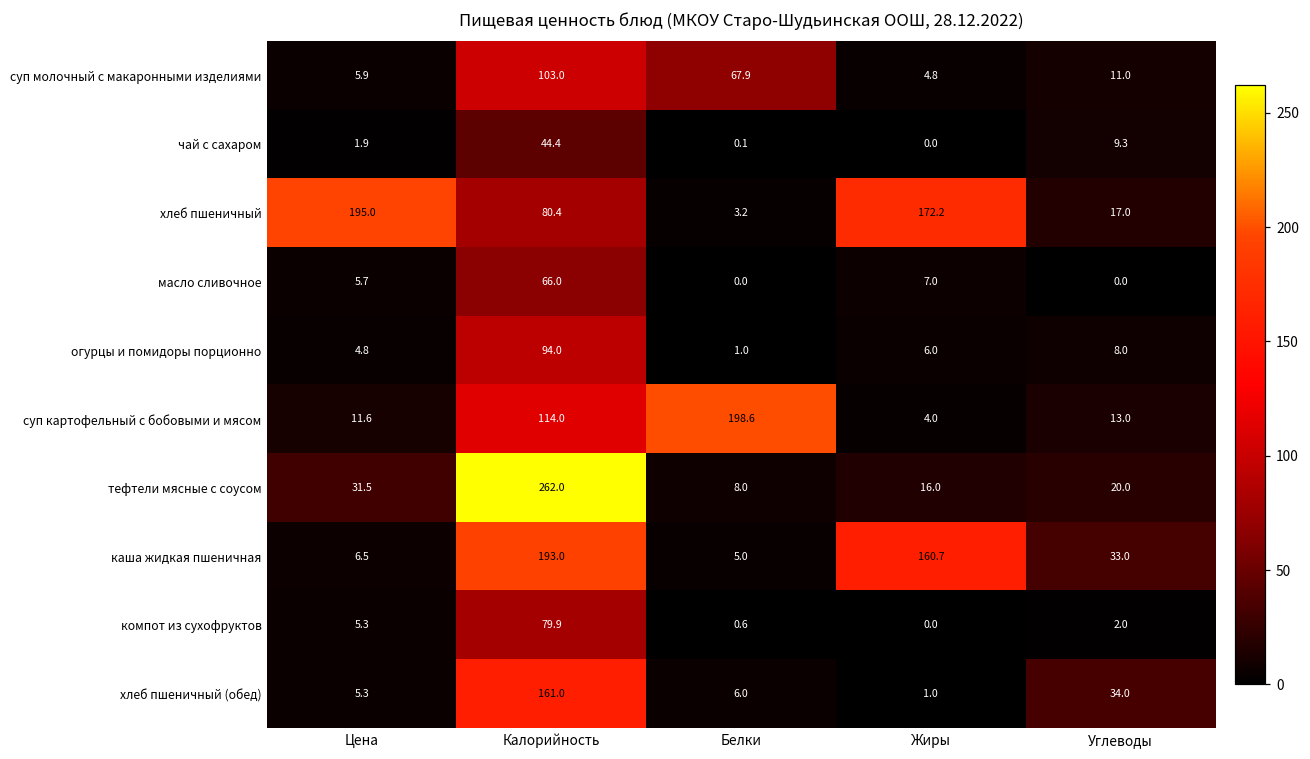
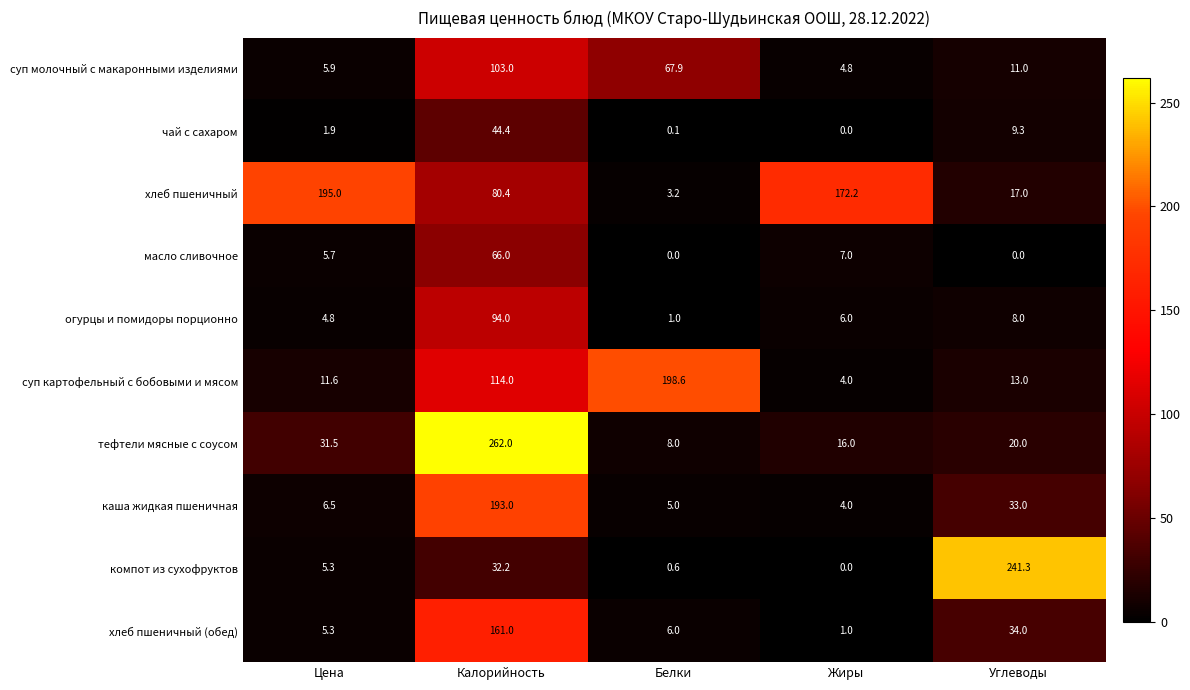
каша жидкая пшеничная, Жиры: 160.7 -> 4.0
компот из сухофруктов, Калорийность: 79.9 -> 32.2
компот из сухофруктов, Углеводы: 2.0 -> 241.3
